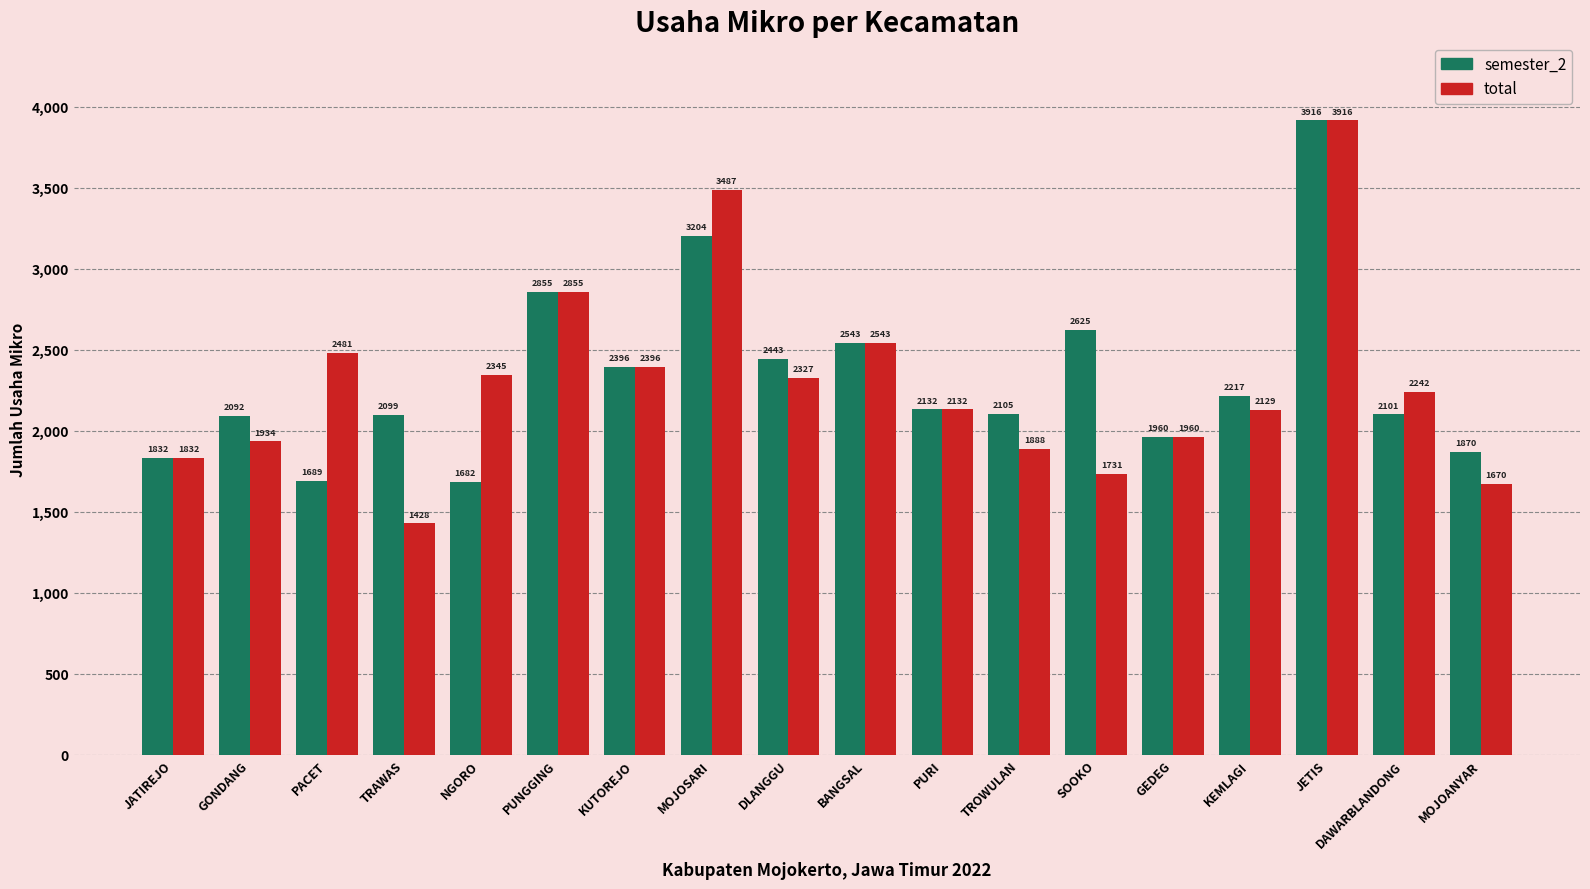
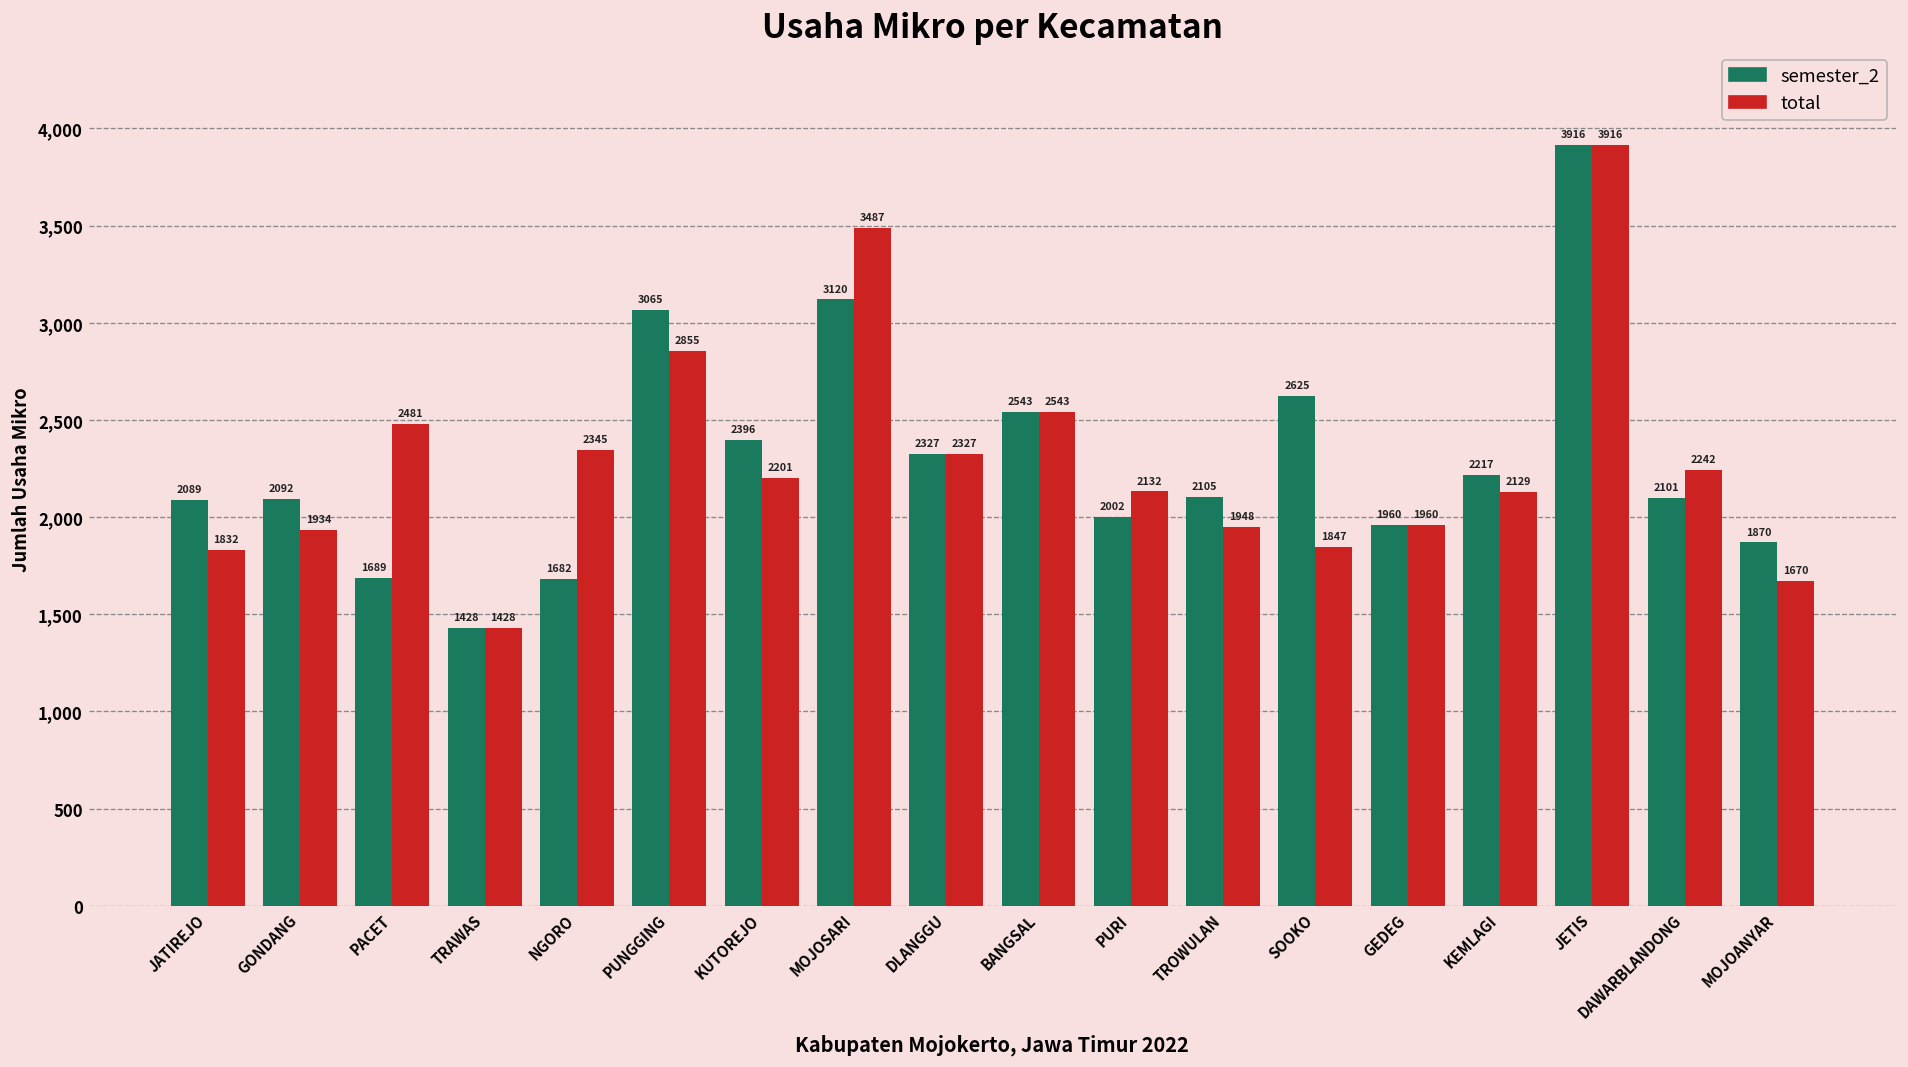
semester_2, JATIREJO: 1832 -> 2089
semester_2, TRAWAS: 2099 -> 1428
semester_2, PUNGGING: 2855 -> 3065
total, KUTOREJO: 2396 -> 2201
semester_2, MOJOSARI: 3204 -> 3120
semester_2, DLANGGU: 2443 -> 2327
semester_2, PURI: 2132 -> 2002
total, TROWULAN: 1888 -> 1948
total, SOOKO: 1731 -> 1847
